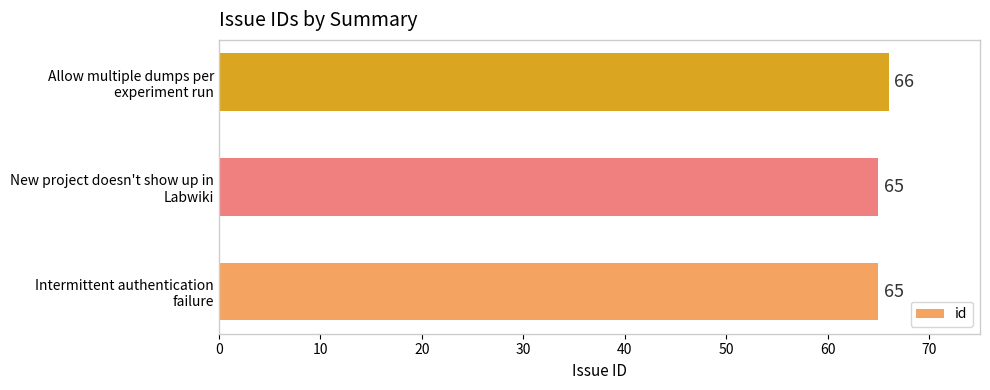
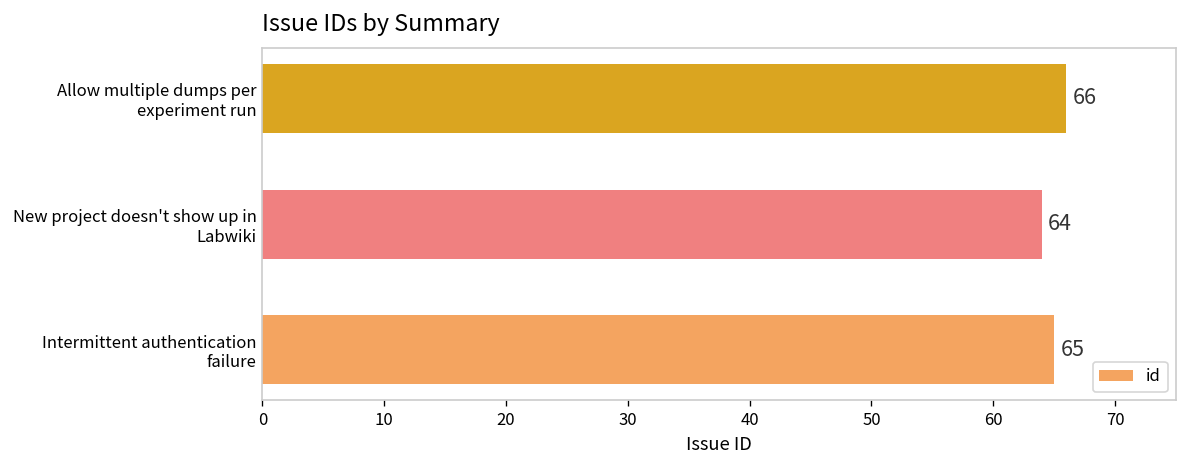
New project doesn't show up in Labwiki: 65 -> 64
